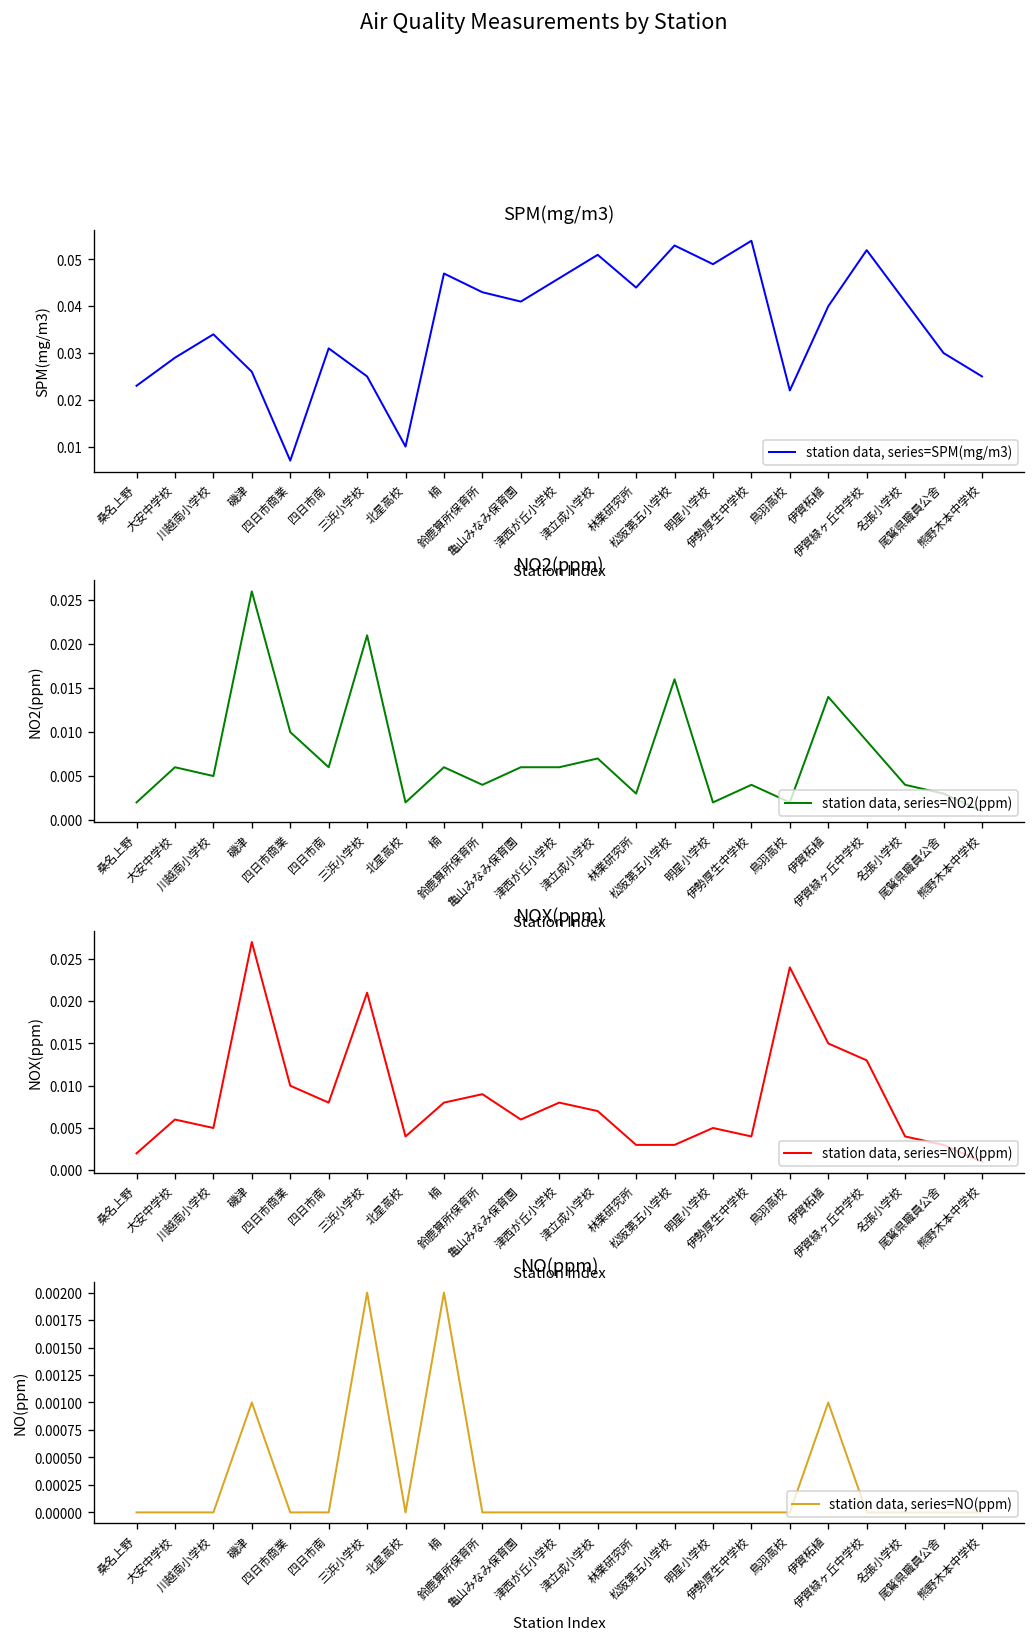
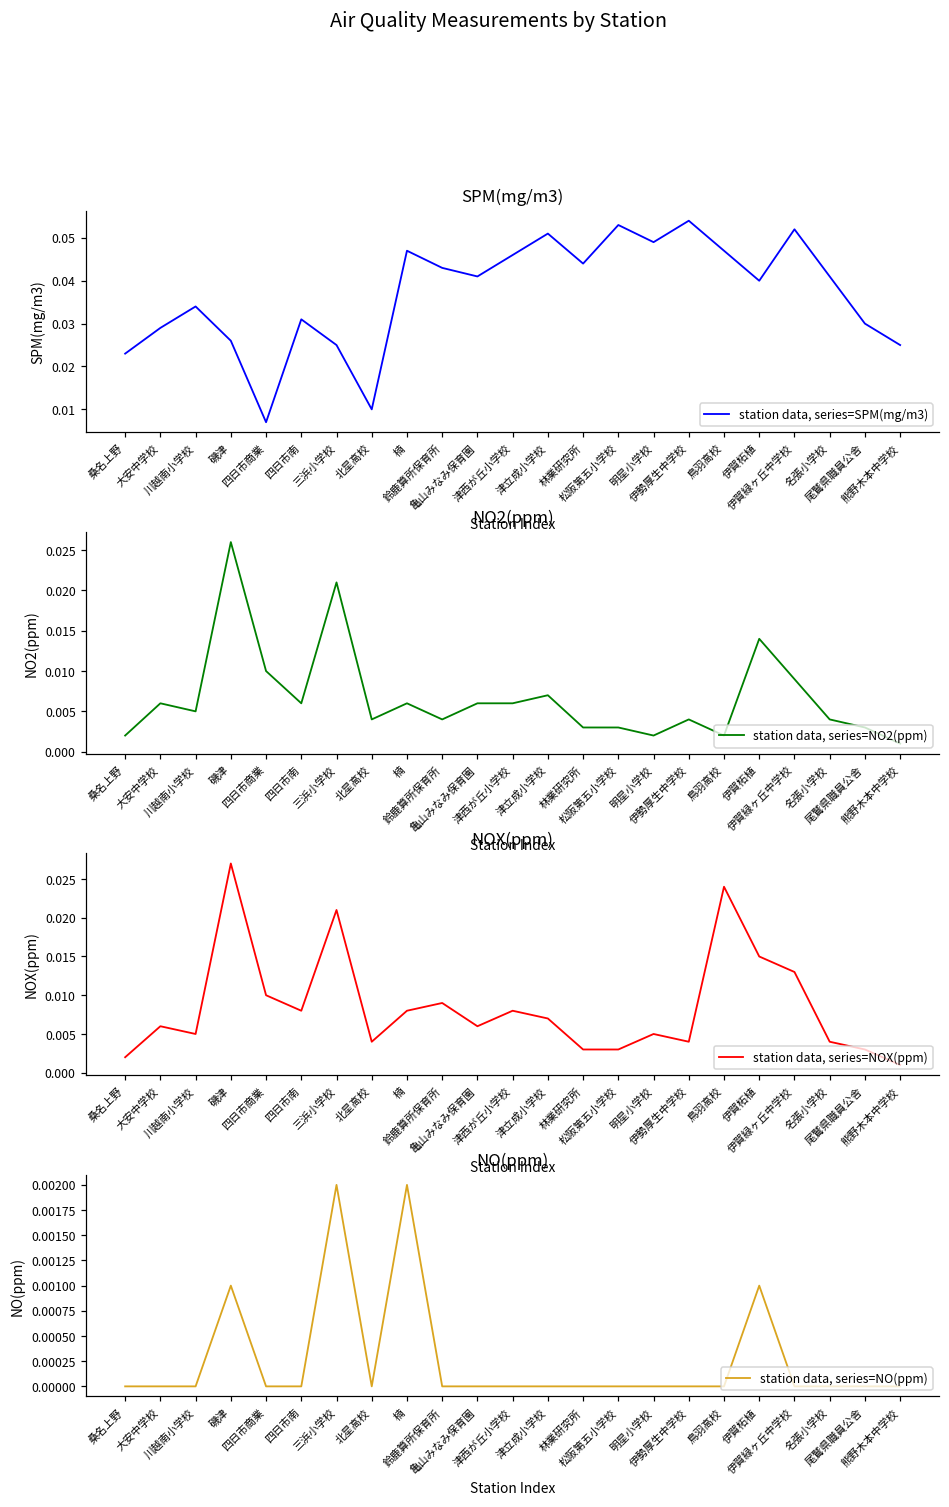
SPM(mg/m3), 鳥羽高校: 0.022 -> 0.047
NO2(ppm), 北星高校: 0.002 -> 0.004
NO2(ppm), 松阪第五小学校: 0.016 -> 0.003
